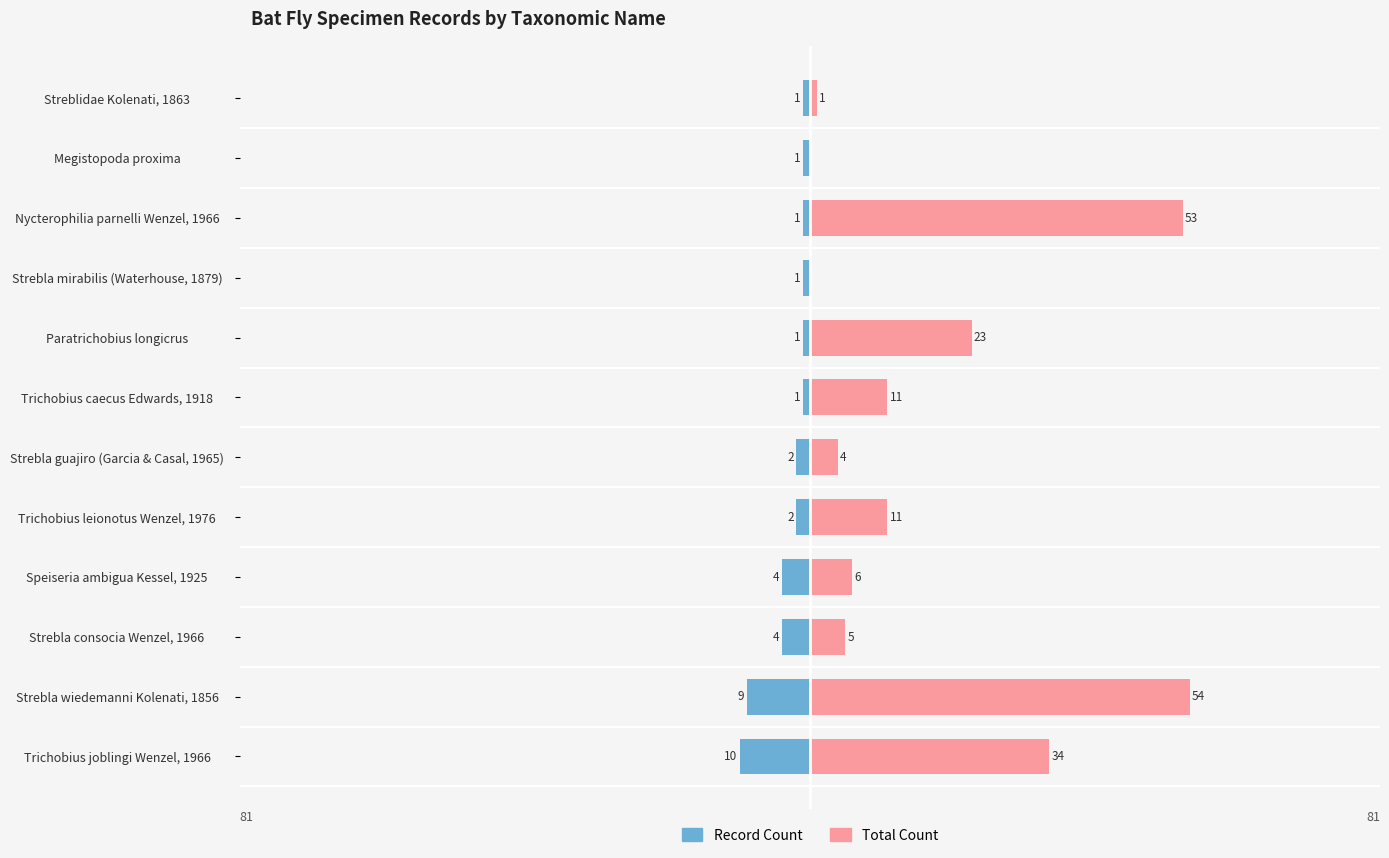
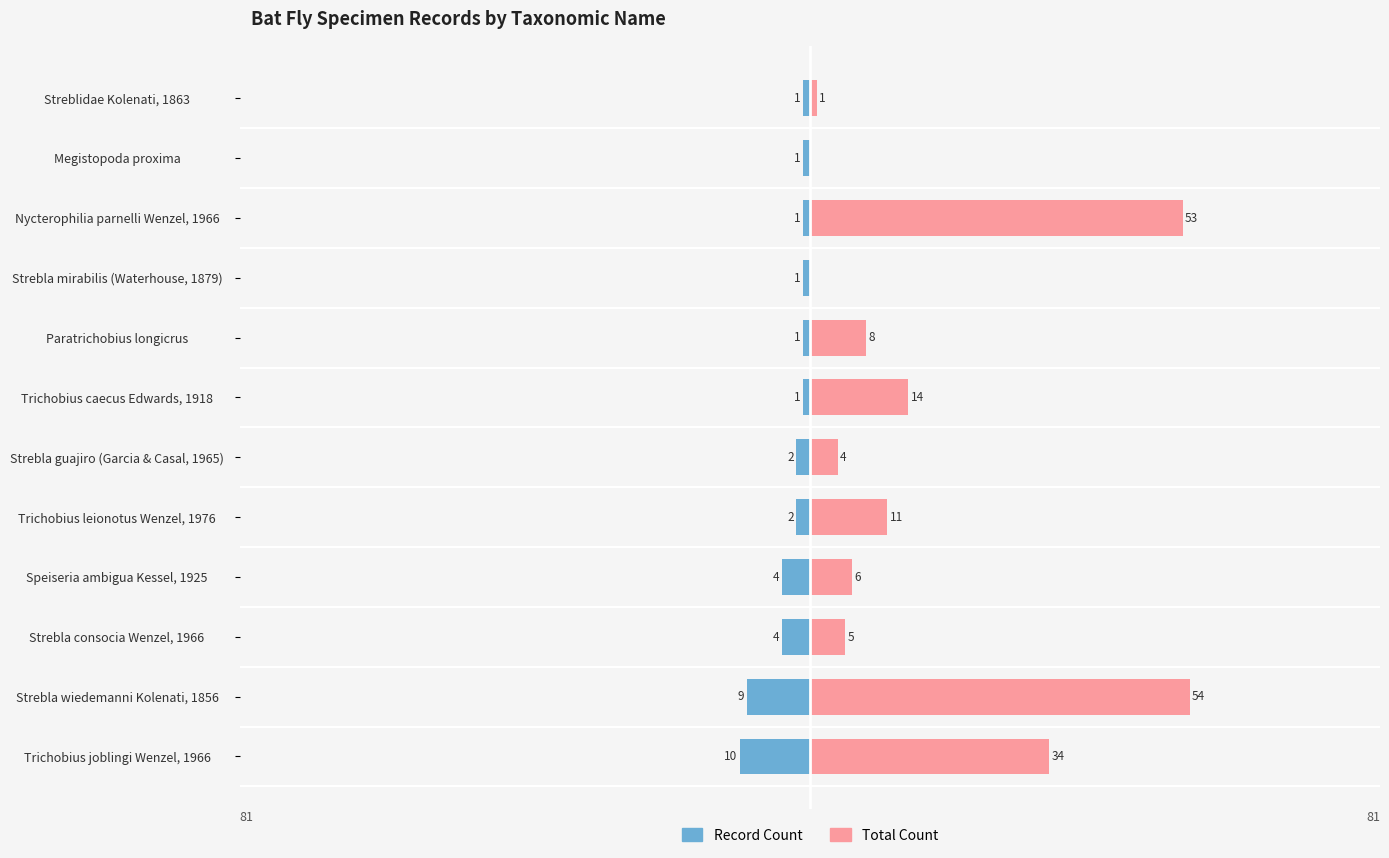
Total Count, Paratrichobius longicrus: 23 -> 8
Total Count, Trichobius caecus Edwards, 1918: 11 -> 14
